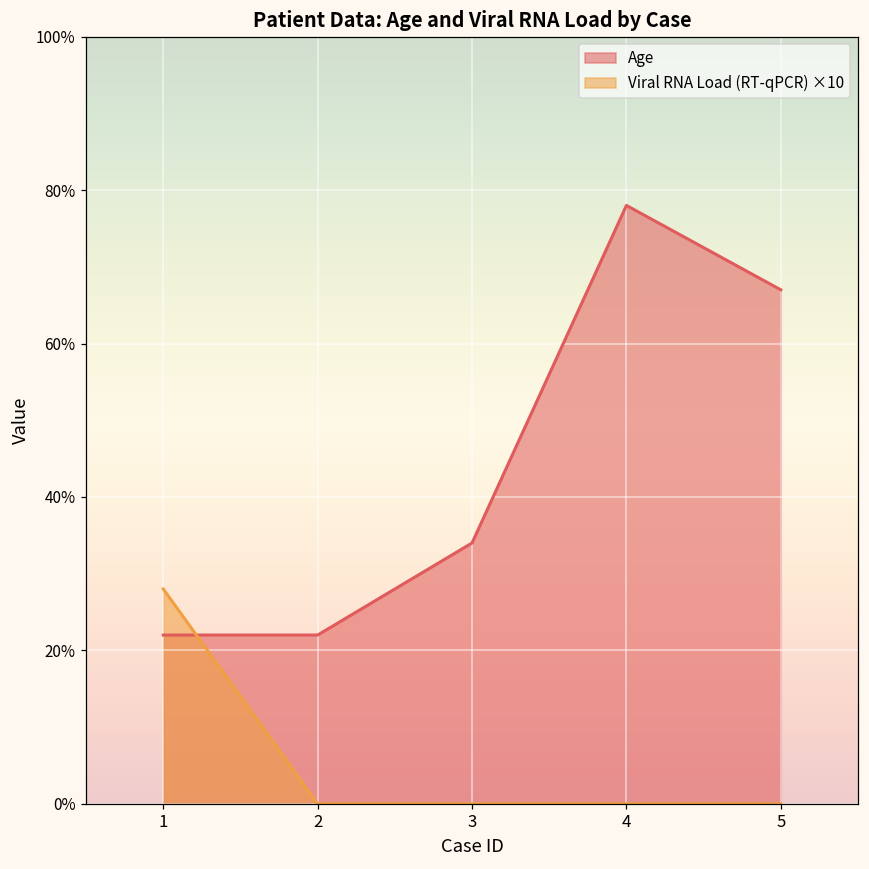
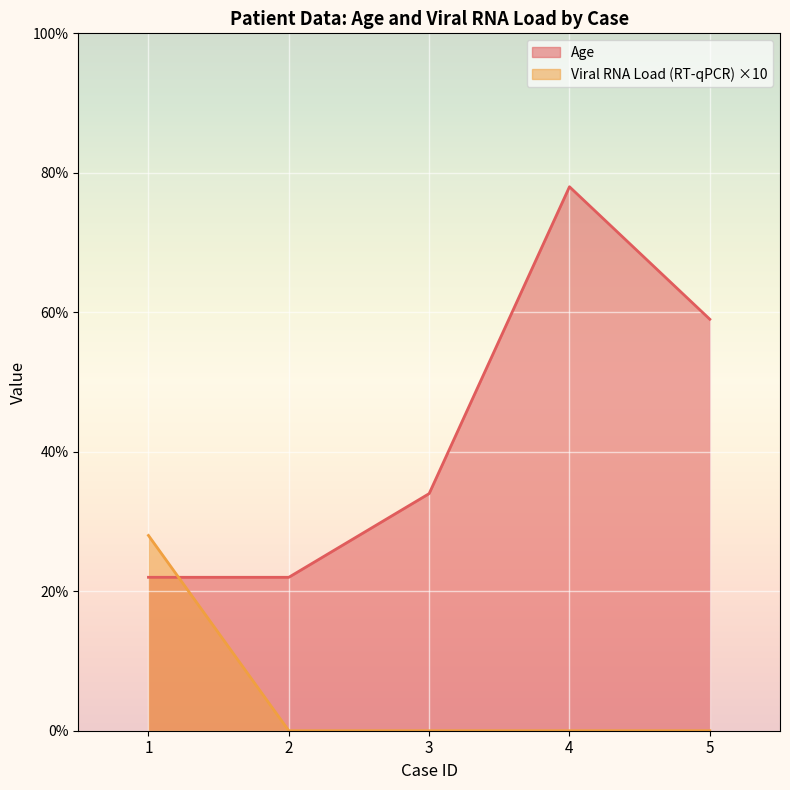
Age, 5: 67% -> 59%
